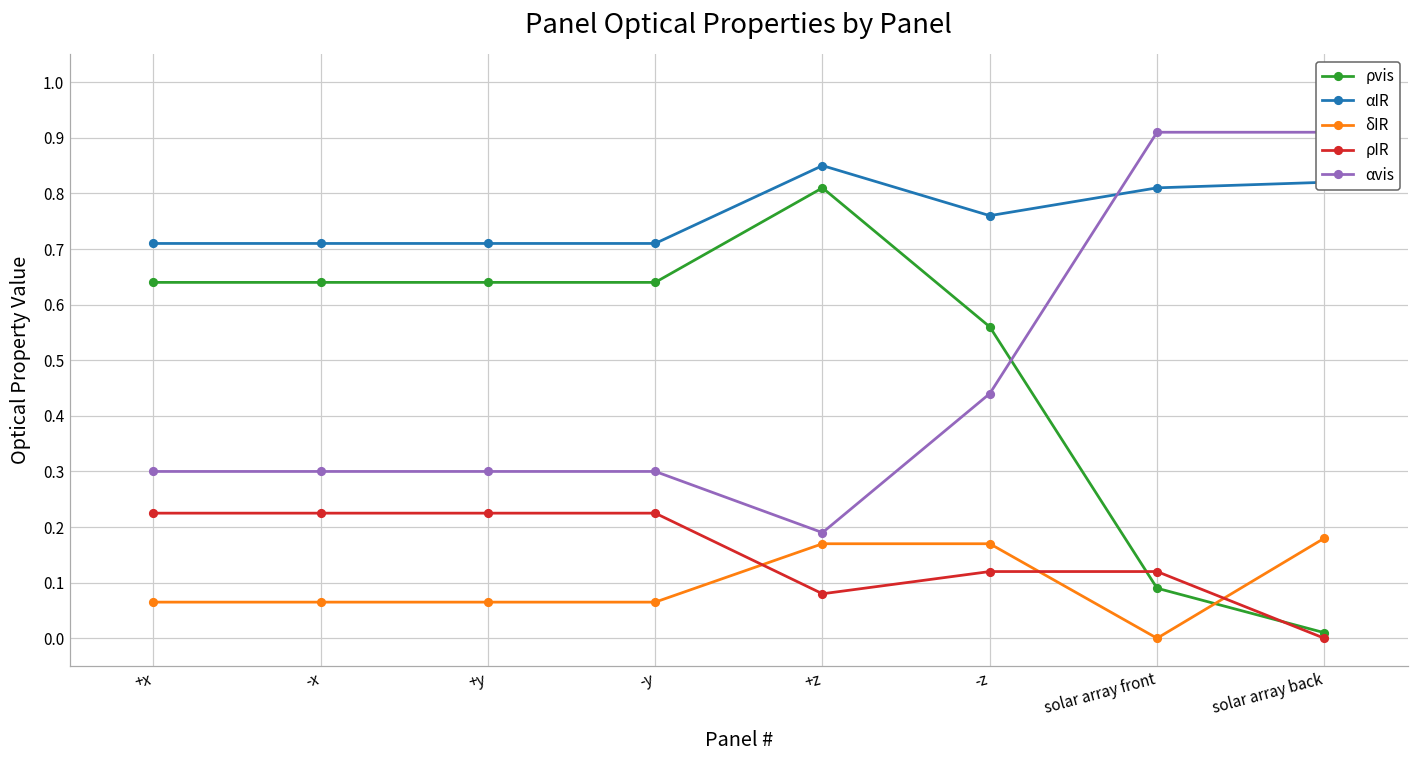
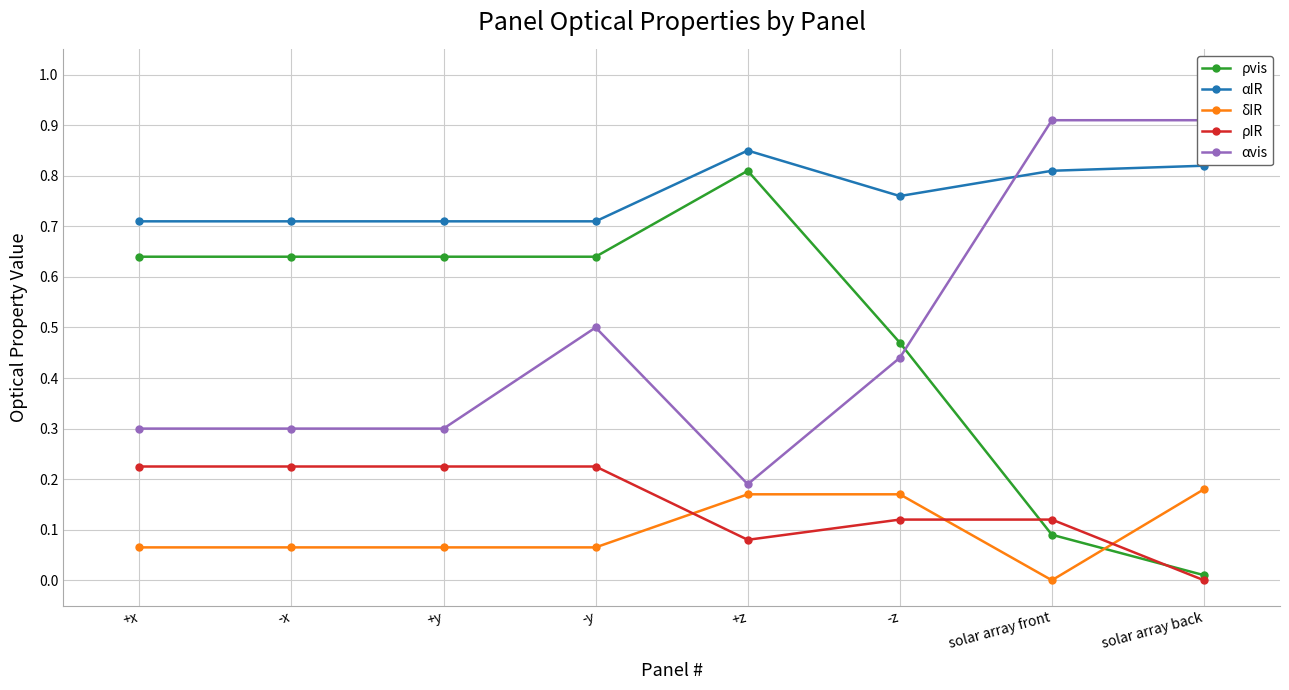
αvis, -y: 0.3 -> 0.5
ρvis, -z: 0.56 -> 0.47
